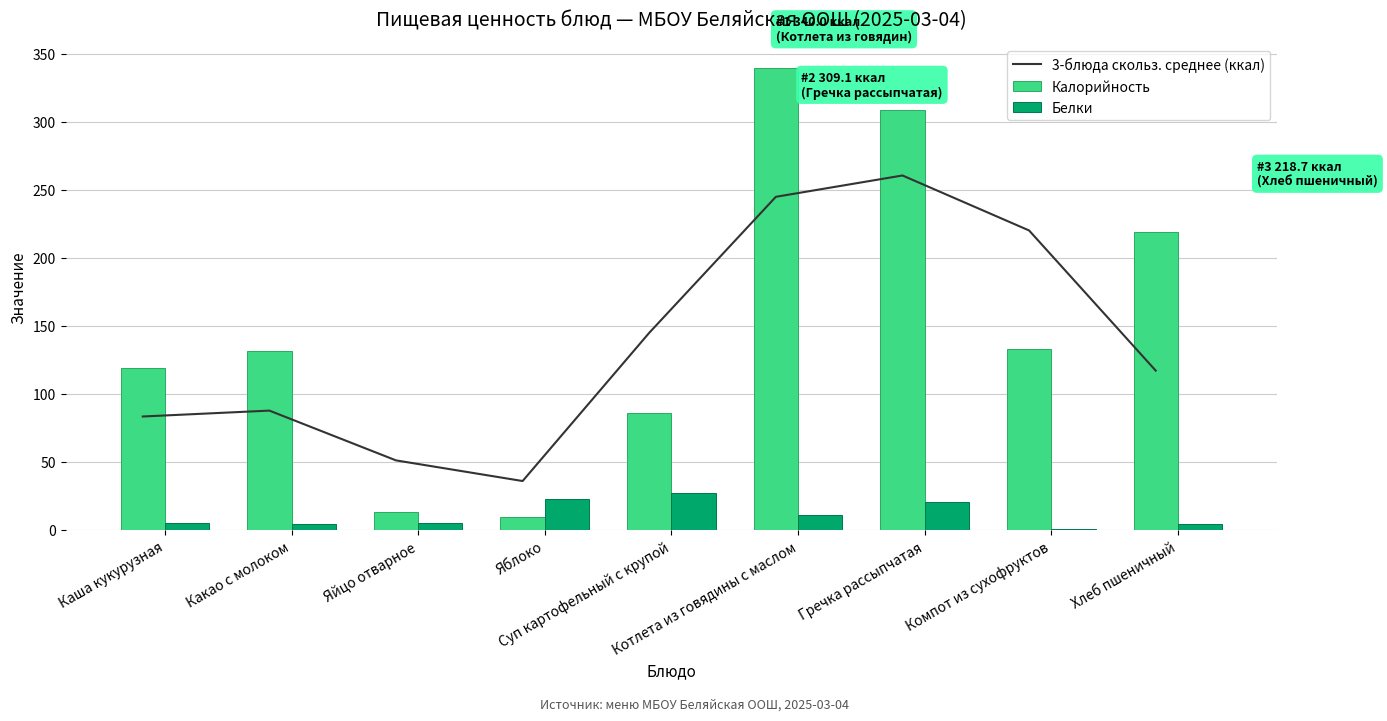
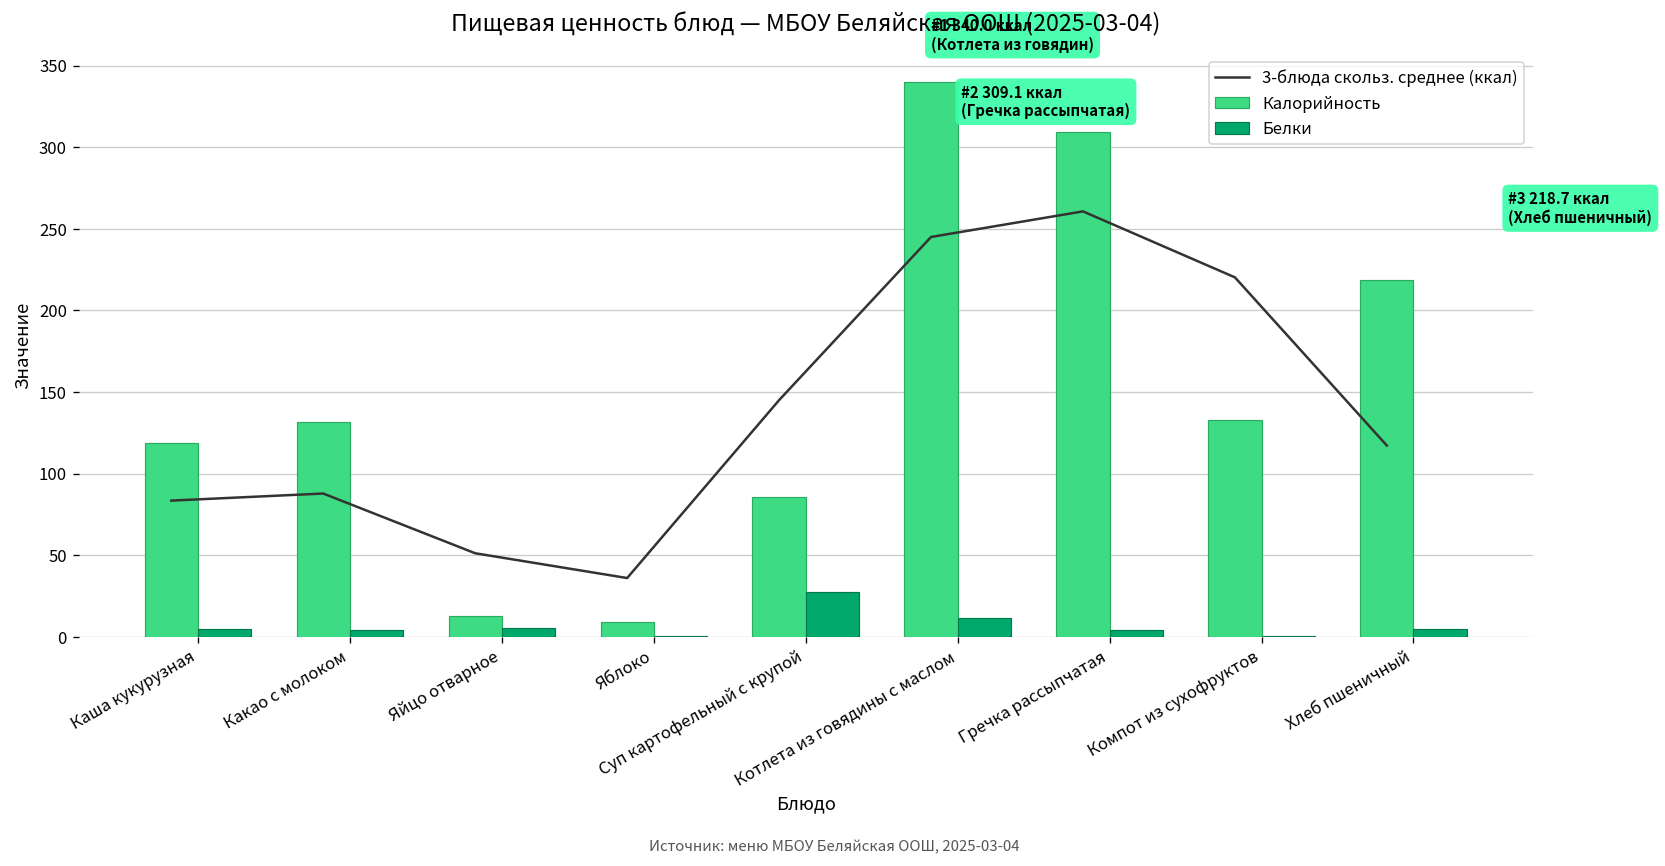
Белки, Яблоко: 23 -> 0
Белки, Гречка рассыпчатая: 21 -> 4
